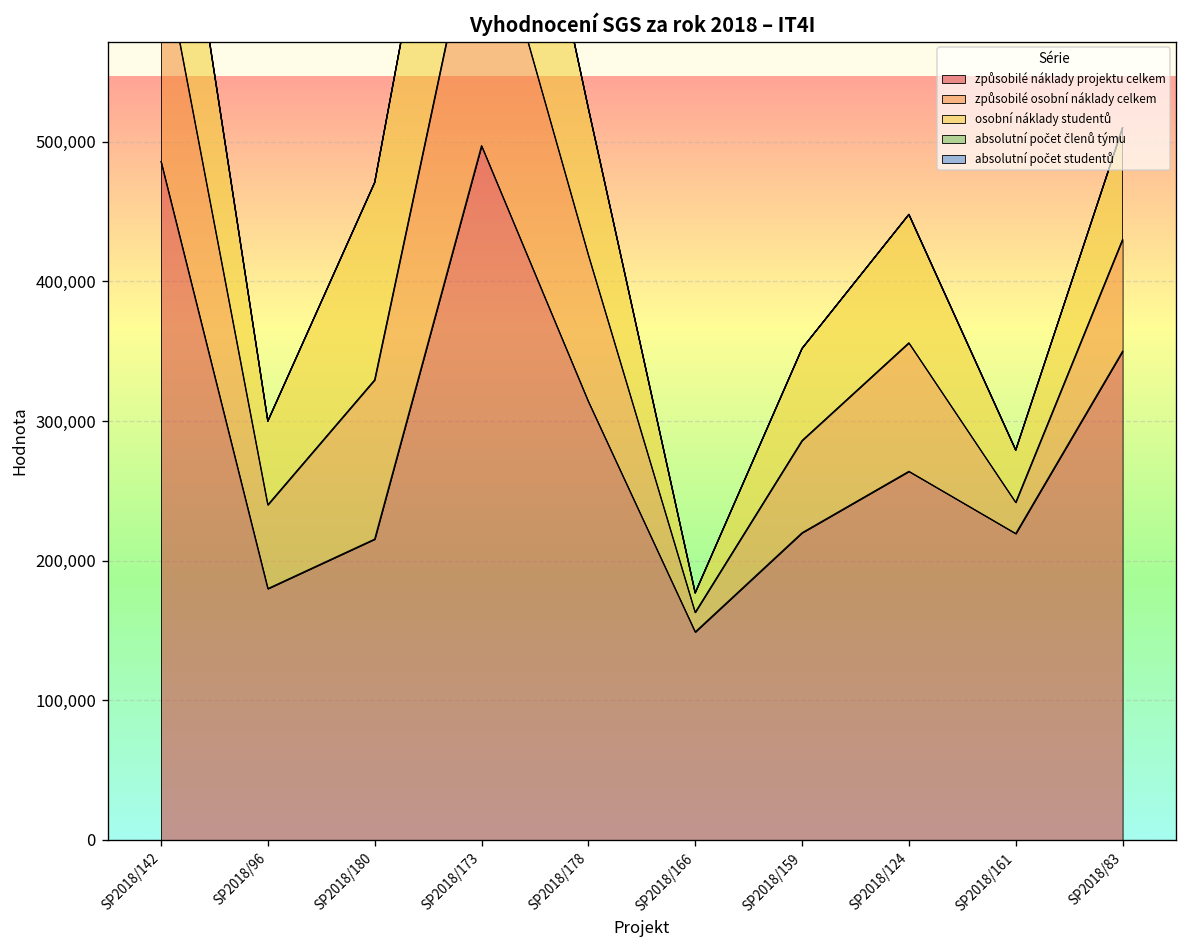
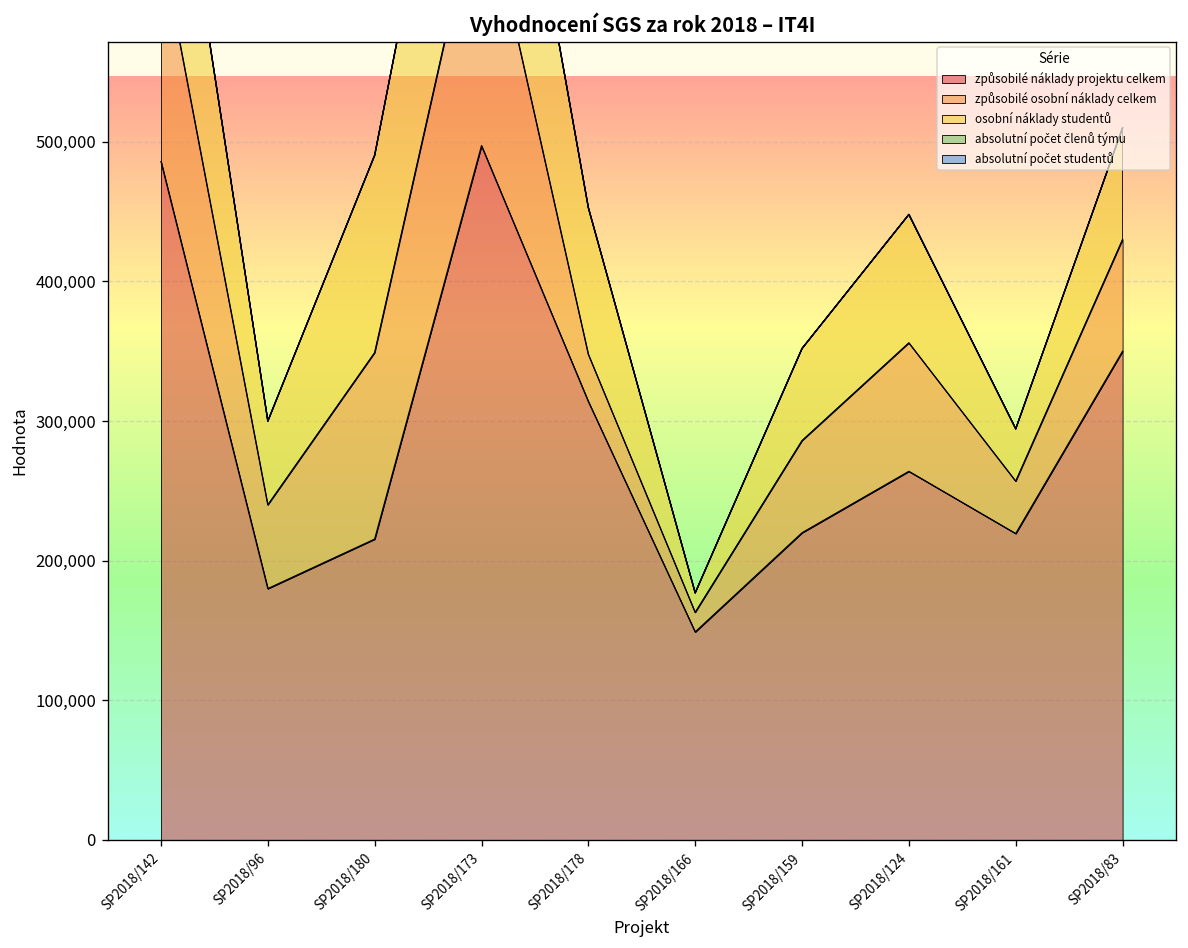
způsobilé osobní náklady celkem, SP2018/180: 114,000 -> 134,000
způsobilé osobní náklady celkem, SP2018/178: 105,000 -> 34,000
způsobilé osobní náklady celkem, SP2018/161: 22,000 -> 38,000
